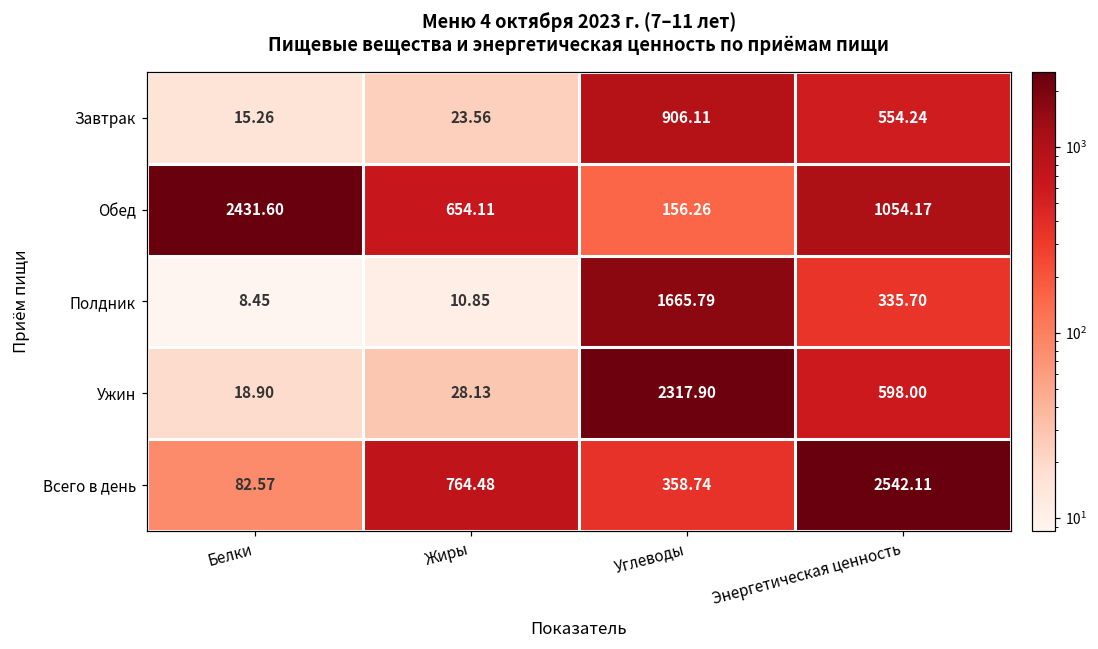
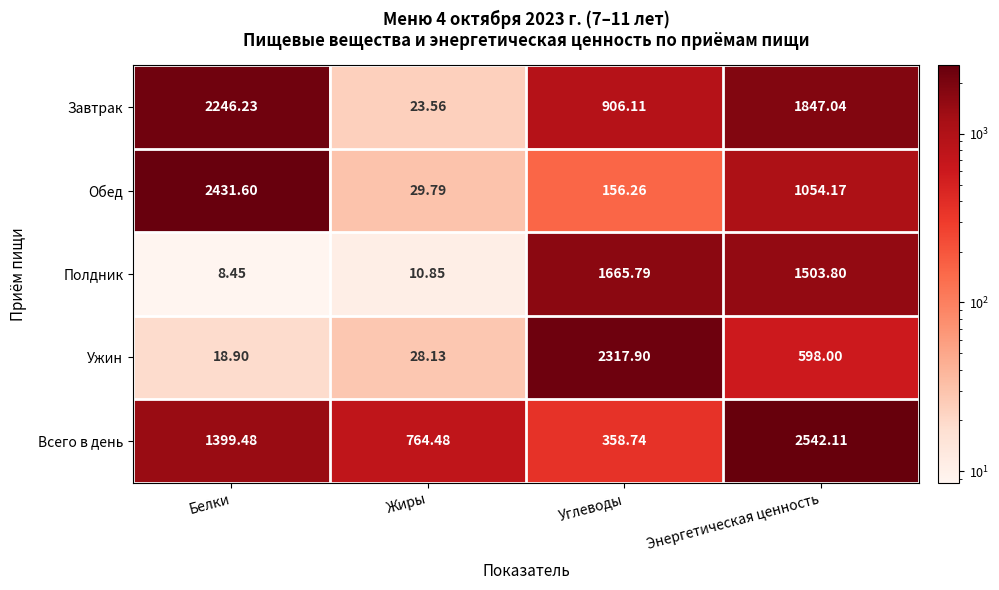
Завтрак, Белки: 15.26 -> 2246.23
Завтрак, Энергетическая ценность: 554.24 -> 1847.04
Обед, Жиры: 654.11 -> 29.79
Полдник, Энергетическая ценность: 335.70 -> 1503.80
Всего в день, Белки: 82.57 -> 1399.48
